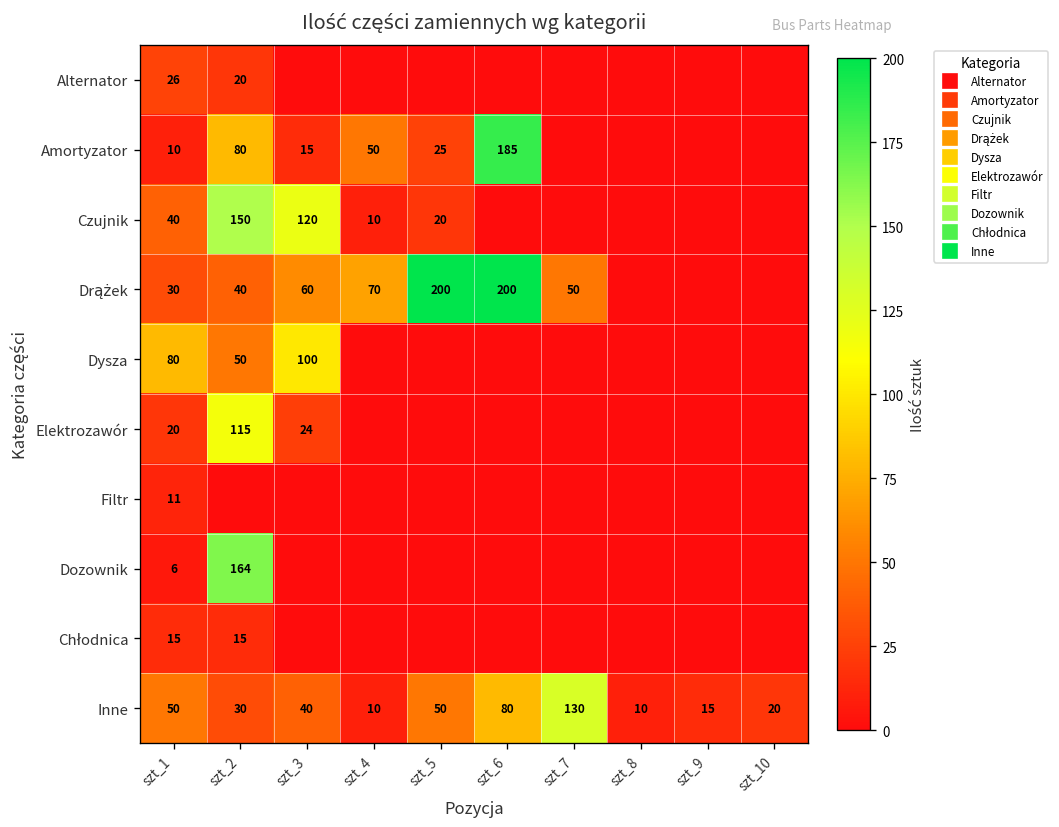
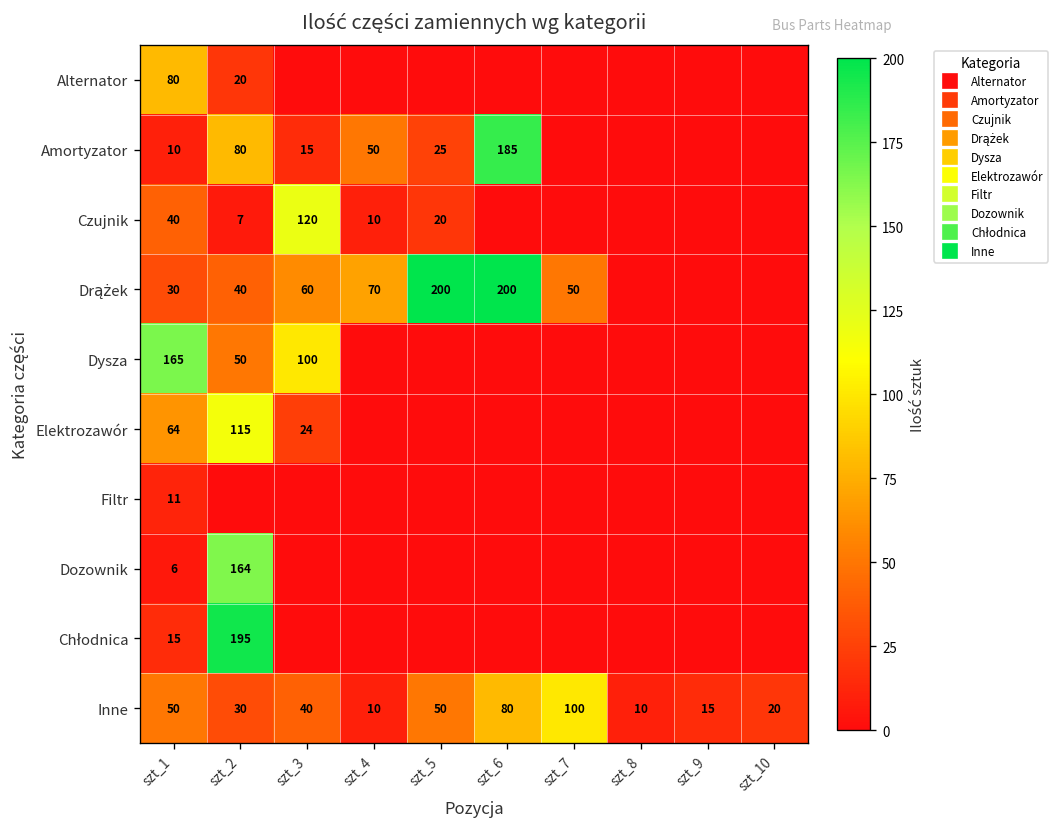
Alternator, szt_1: 26 -> 80
Czujnik, szt_2: 150 -> 7
Dysza, szt_1: 80 -> 165
Elektrozawór, szt_1: 20 -> 64
Chłodnica, szt_2: 15 -> 195
Inne, szt_7: 130 -> 100
